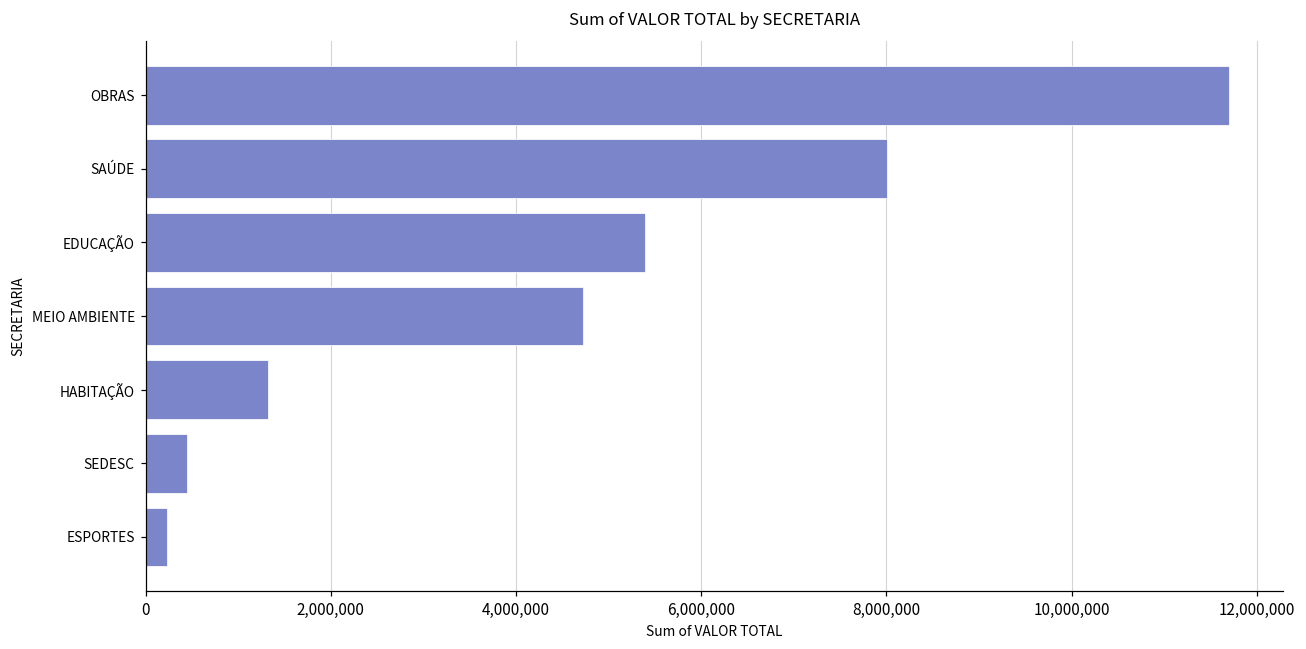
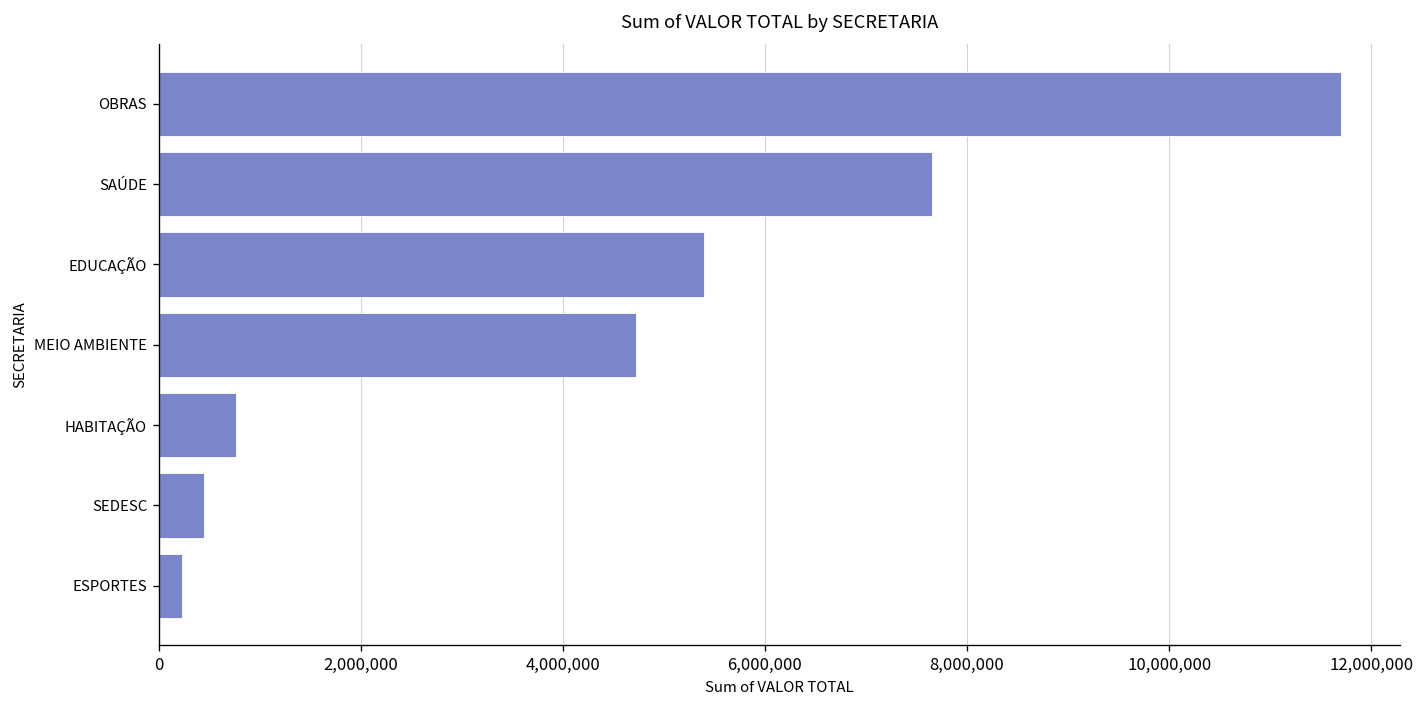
SAÚDE: 8,000,000 -> 7,700,000
HABITAÇÃO: 1,300,000 -> 800,000
